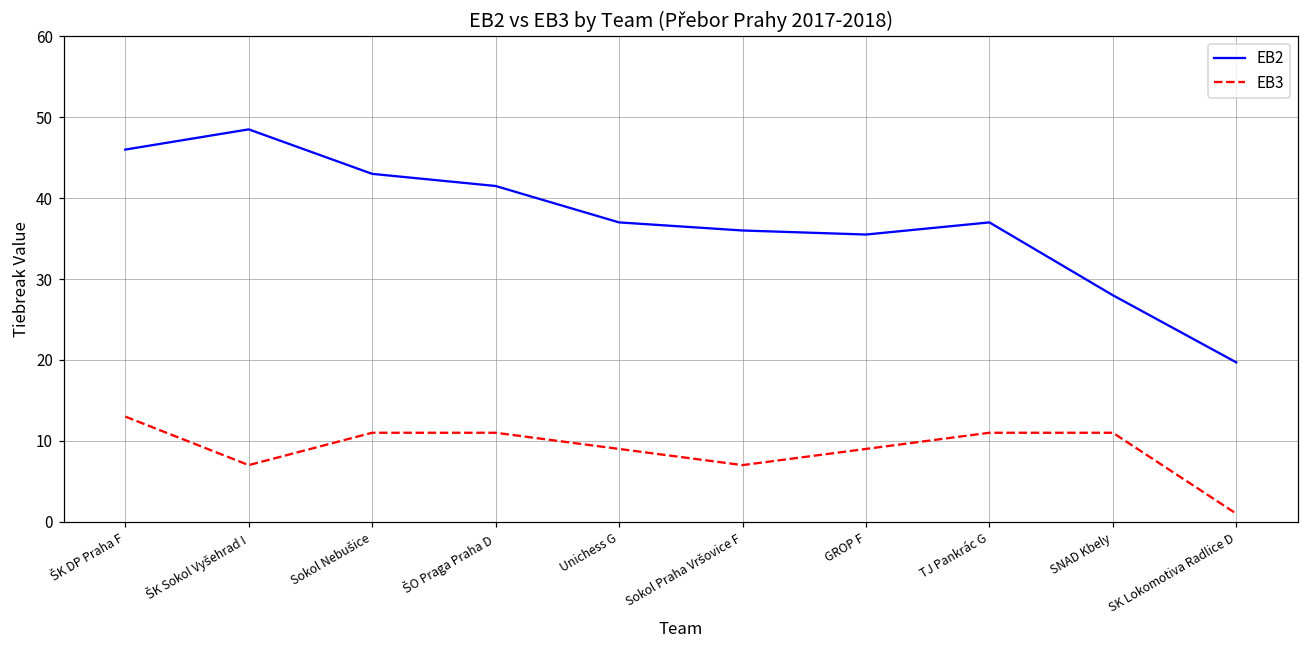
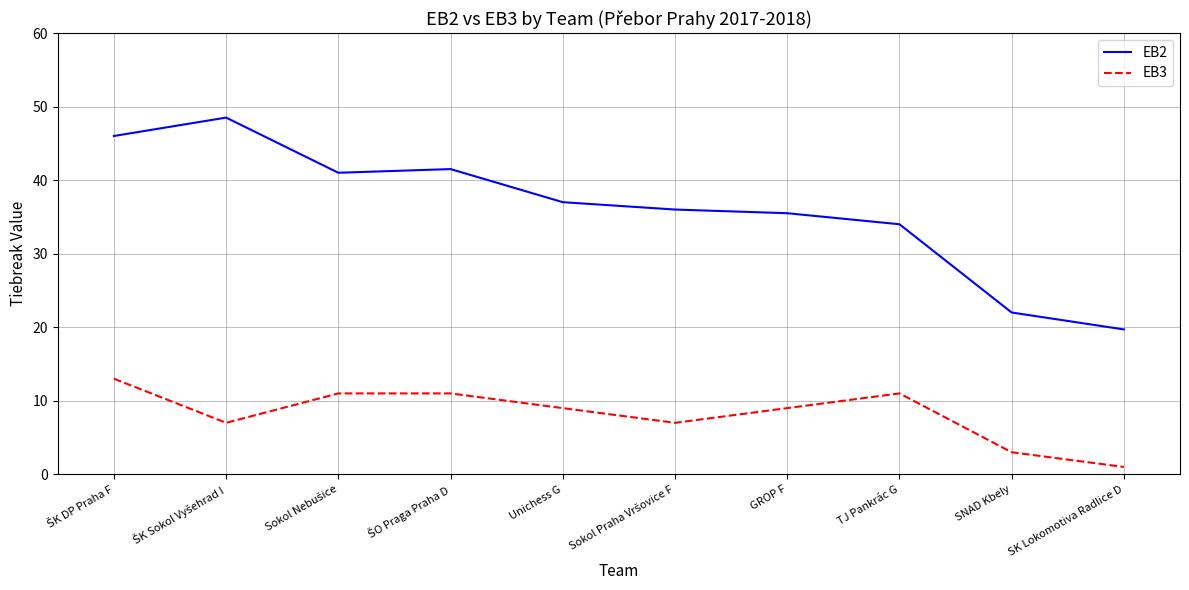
EB2, Sokol Nebušice: 43 -> 41
EB2, TJ Pankrác G: 37 -> 34
EB2, SNAD Kbely: 28 -> 22
EB3, SNAD Kbely: 11 -> 3
